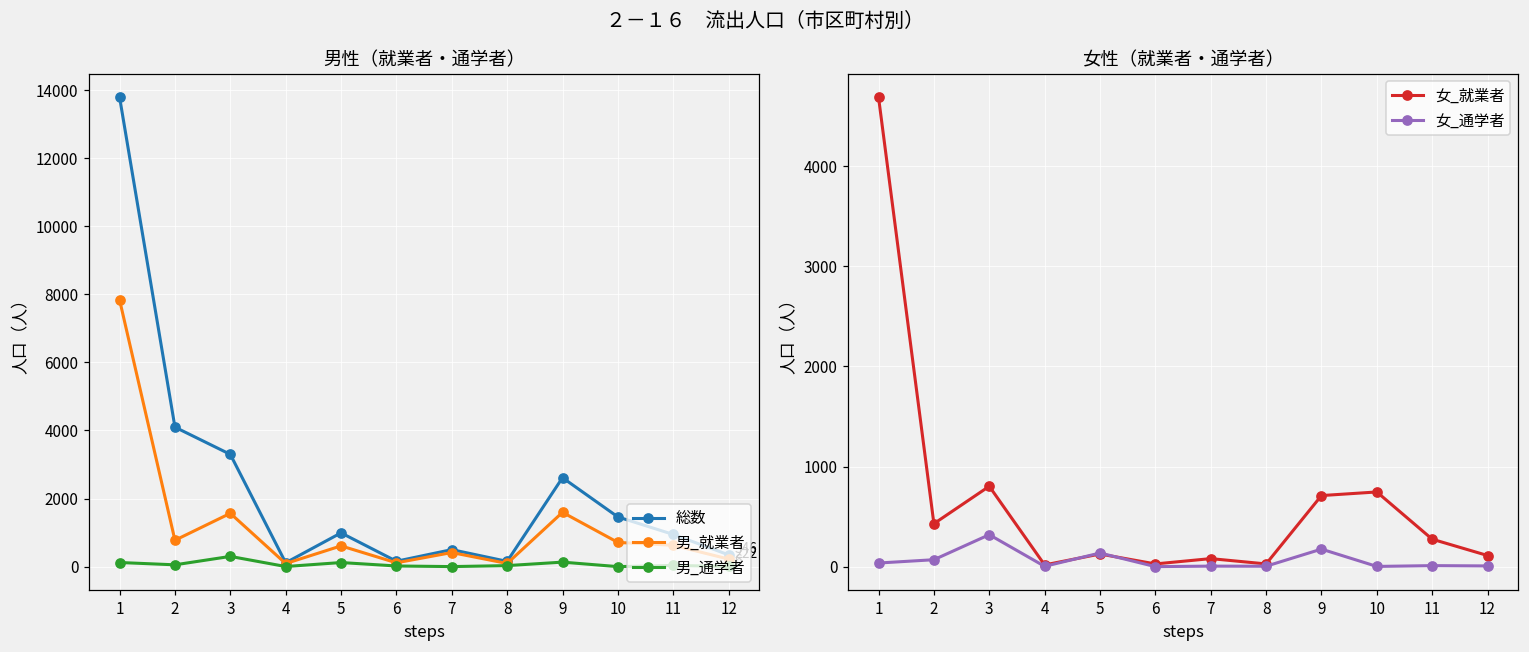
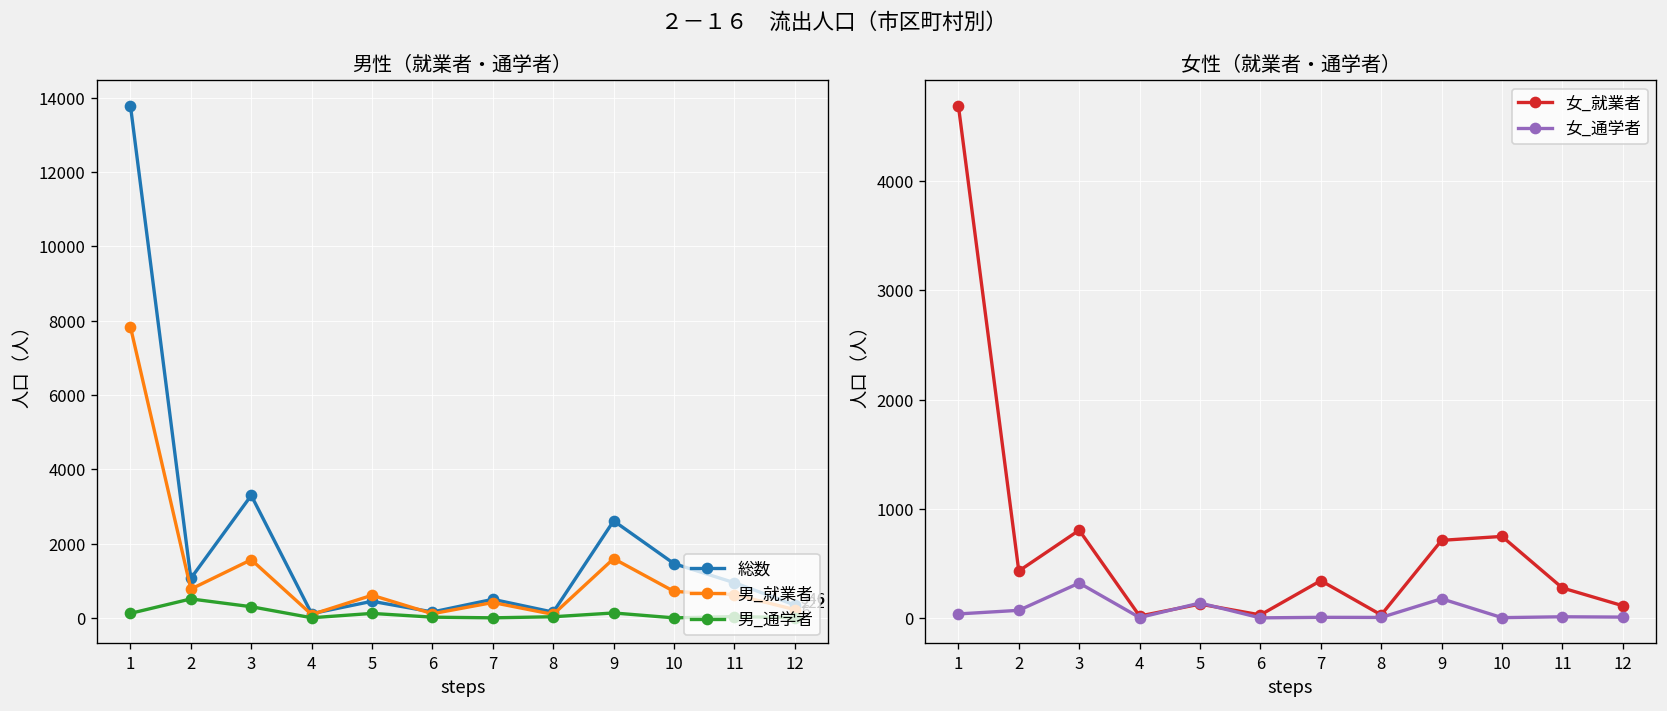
男性（就業者・通学者）, 総数, 2: 4100 -> 1100
男性（就業者・通学者）, 男_通学者, 2: 100 -> 500
男性（就業者・通学者）, 総数, 5: 1000 -> 400
女性（就業者・通学者）, 女_就業者, 7: 100 -> 300
